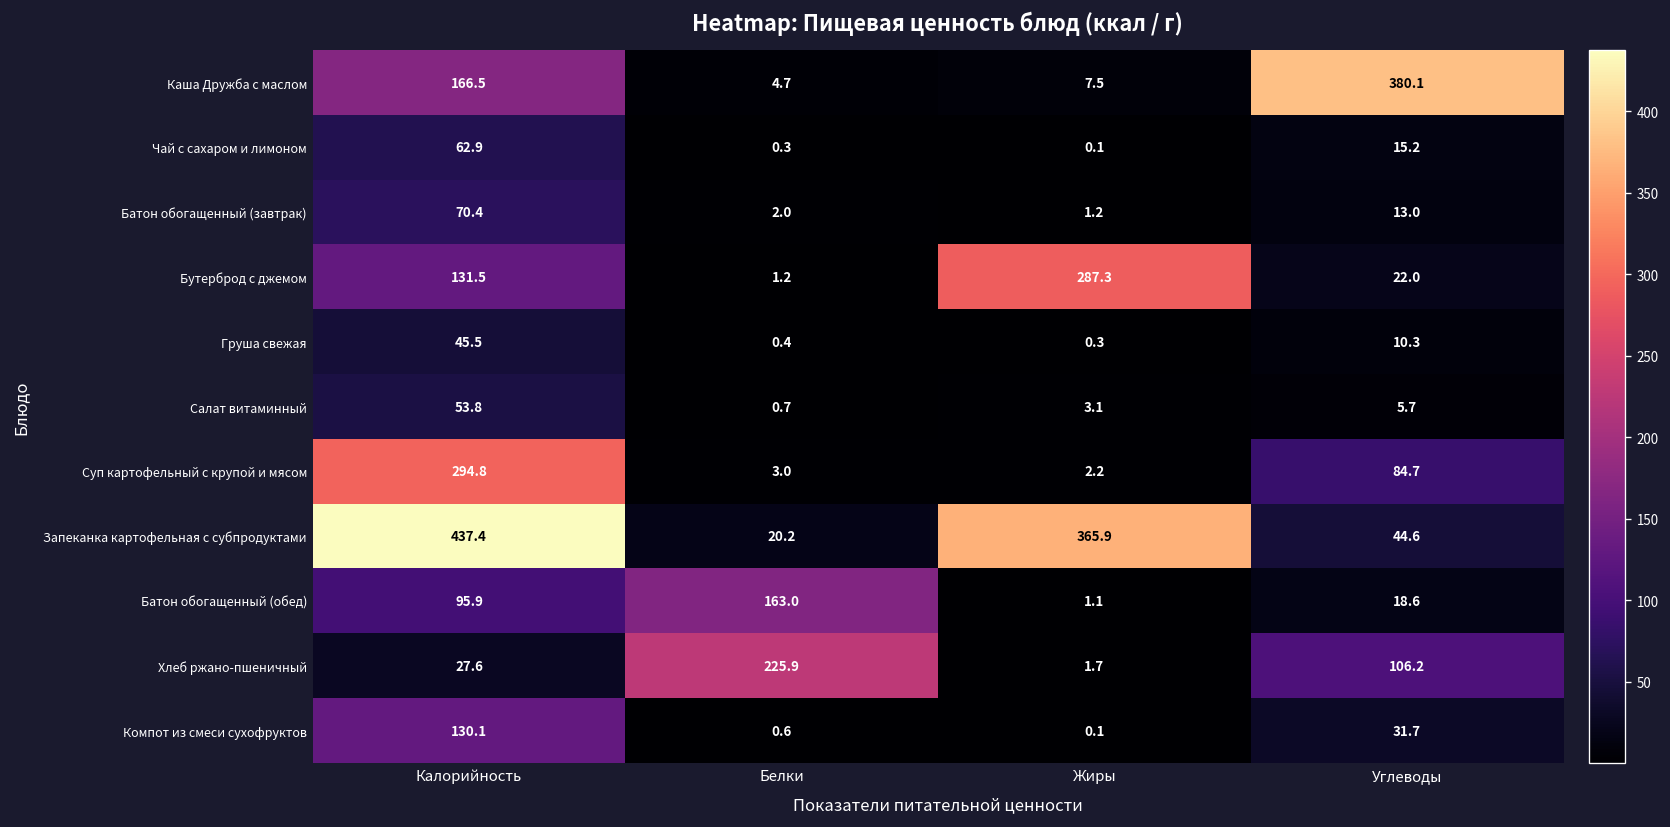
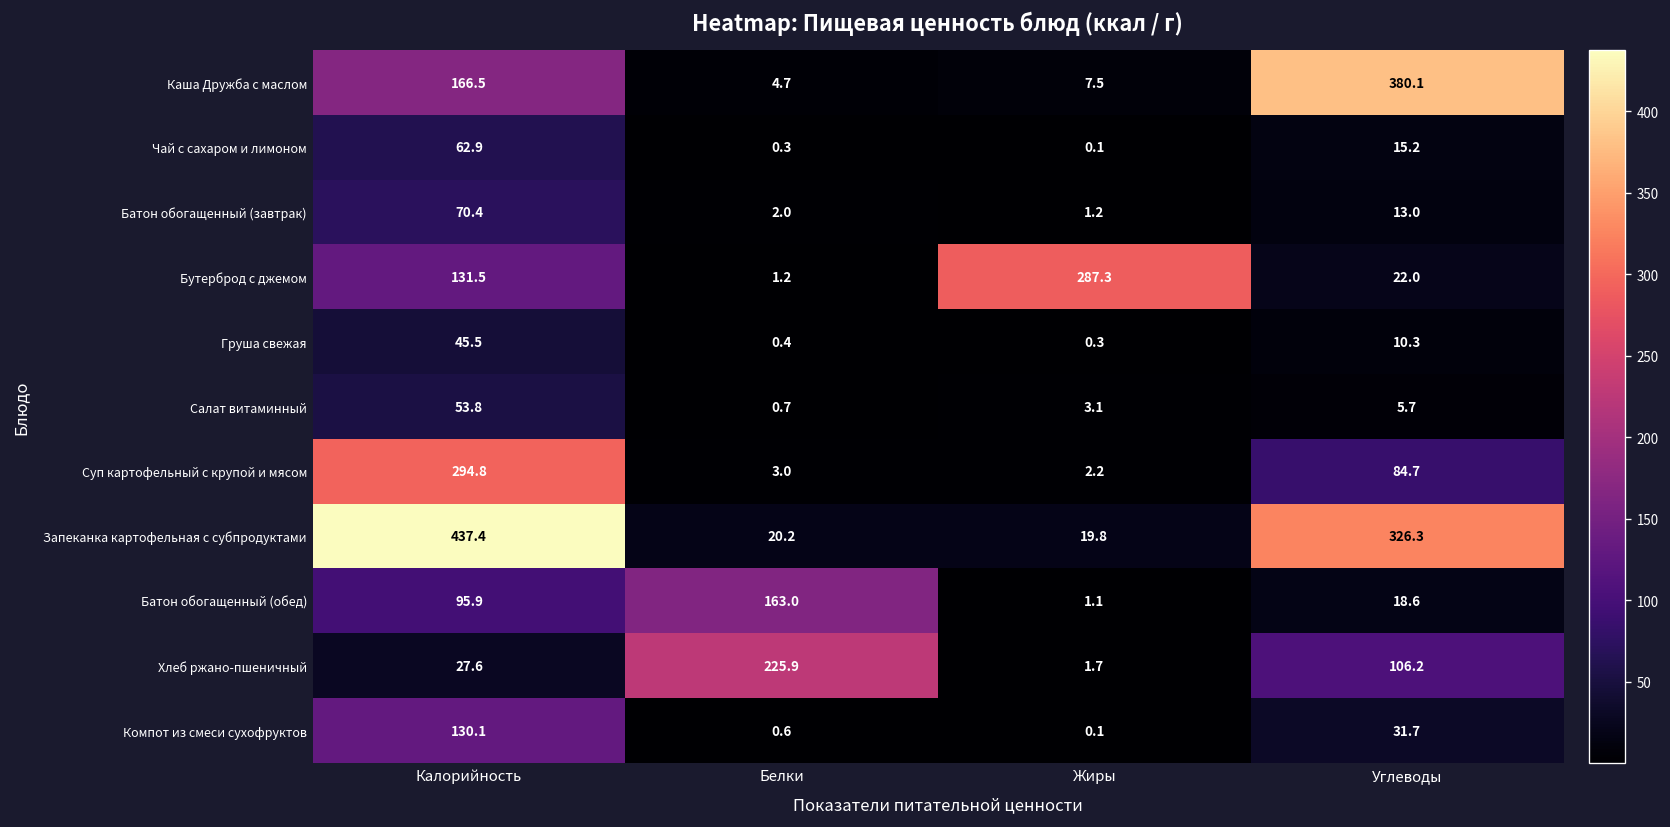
Запеканка картофельная с субпродуктами, Жиры: 365.9 -> 19.8
Запеканка картофельная с субпродуктами, Углеводы: 44.6 -> 326.3
